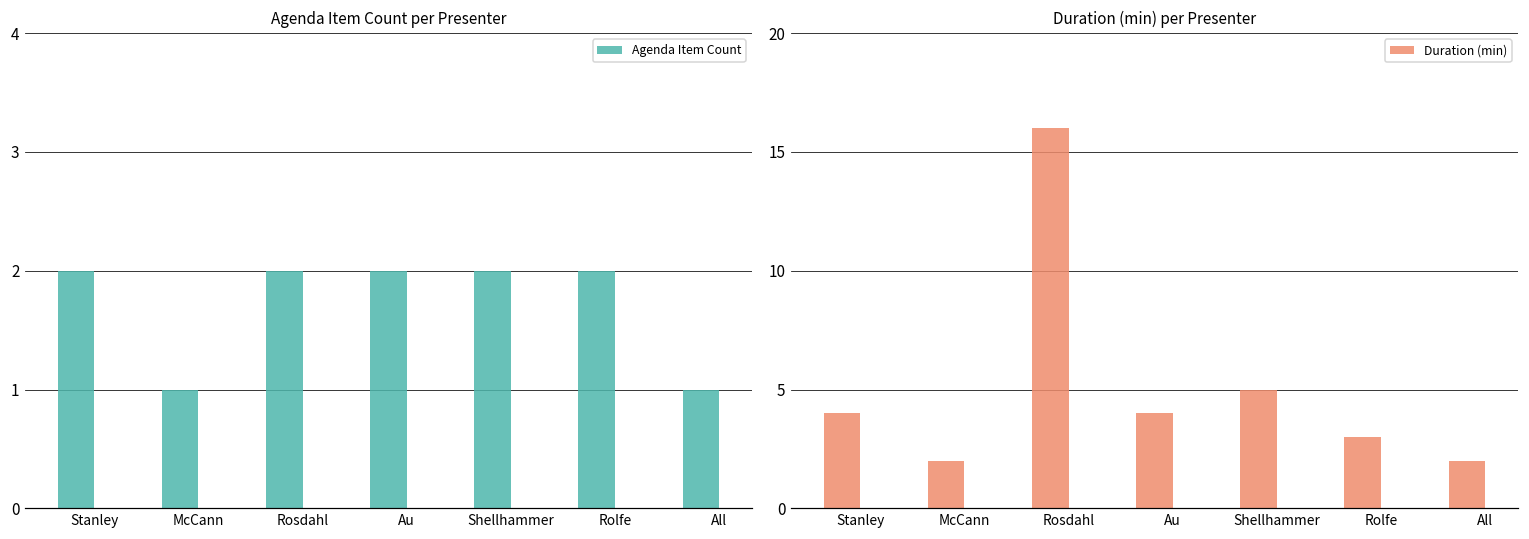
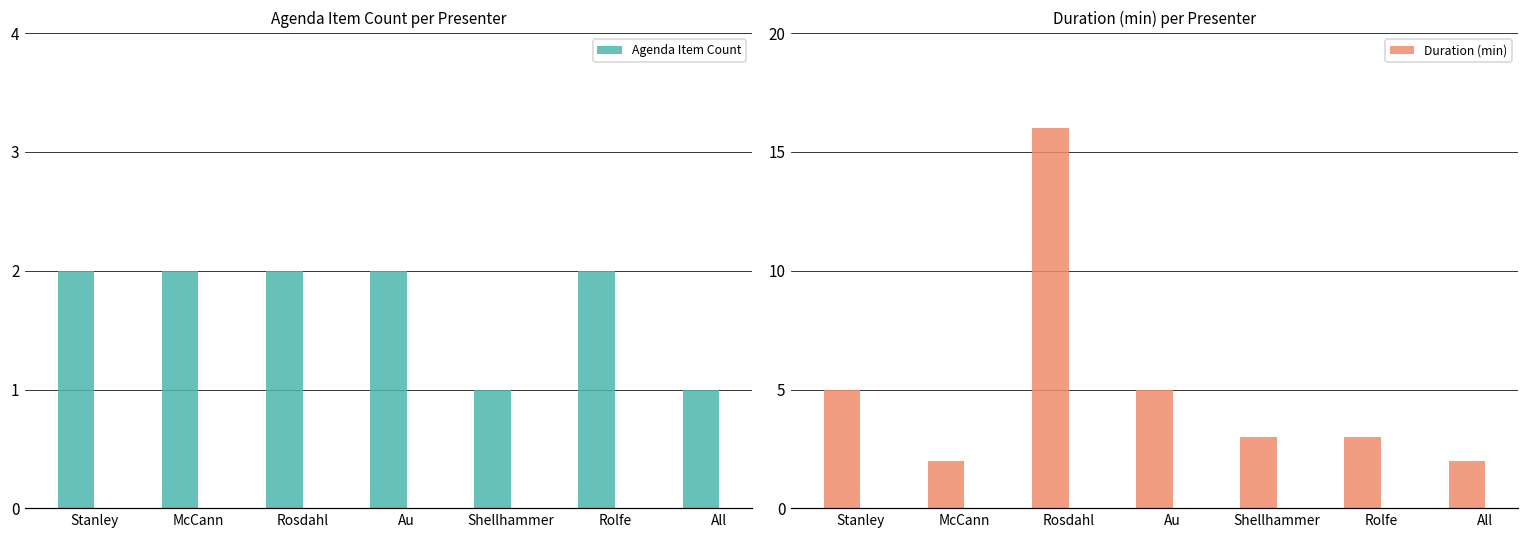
Agenda Item Count per Presenter, McCann: 1 -> 2
Agenda Item Count per Presenter, Shellhammer: 2 -> 1
Duration (min) per Presenter, Stanley: 4 -> 5
Duration (min) per Presenter, Au: 4 -> 5
Duration (min) per Presenter, Shellhammer: 5 -> 3
